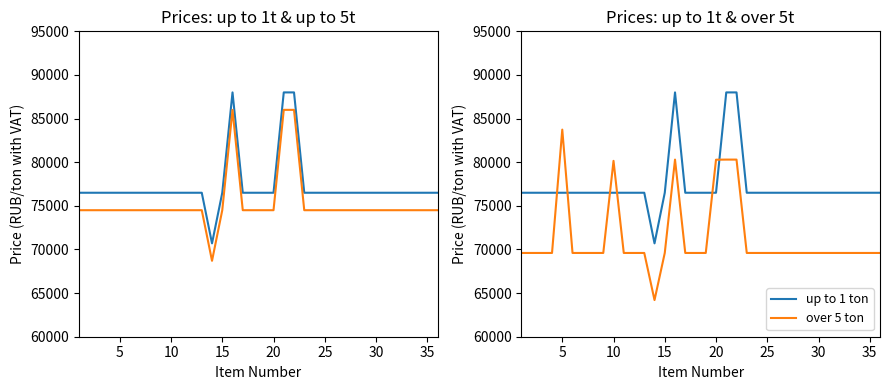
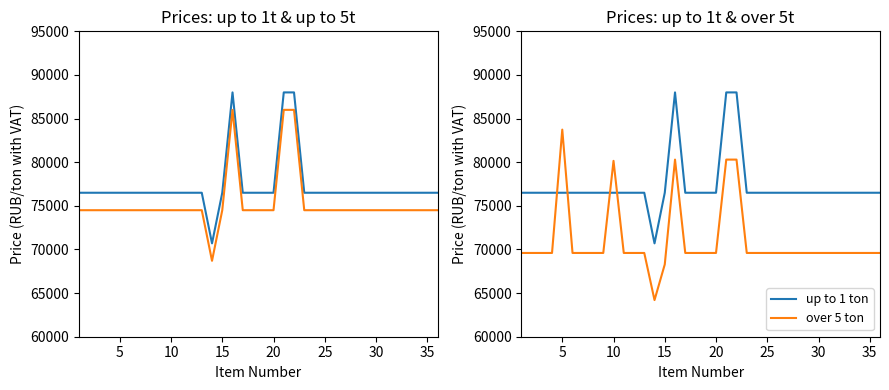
Prices: up to 1t & over 5t, over 5 ton, 15: 70000 -> 68000
Prices: up to 1t & over 5t, over 5 ton, 20: 80000 -> 70000
